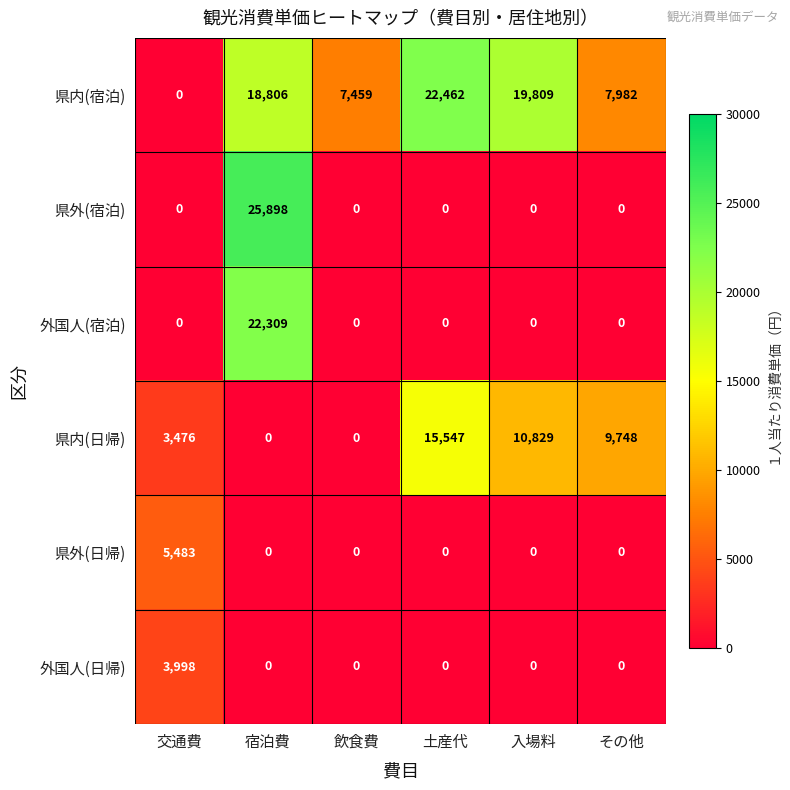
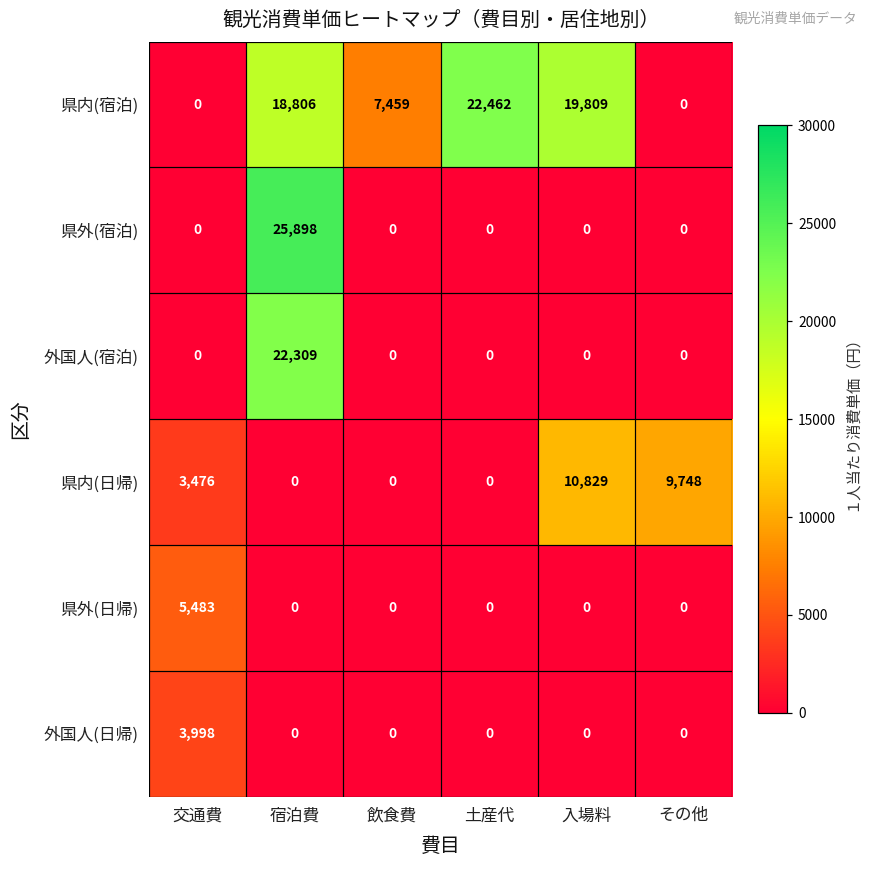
県内(宿泊), その他: 7,982 -> 0
県内(日帰), 土産代: 15,547 -> 0
